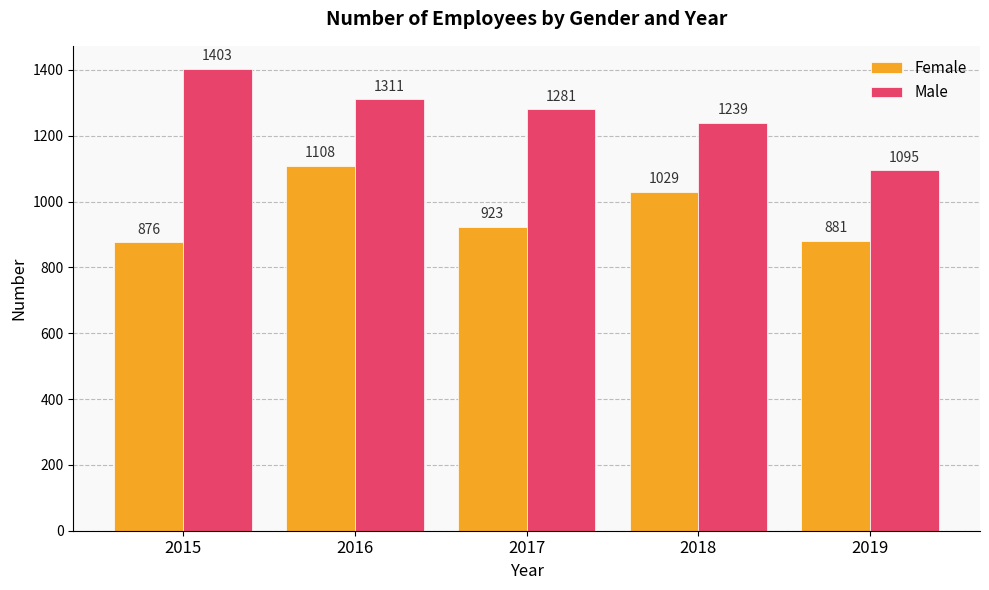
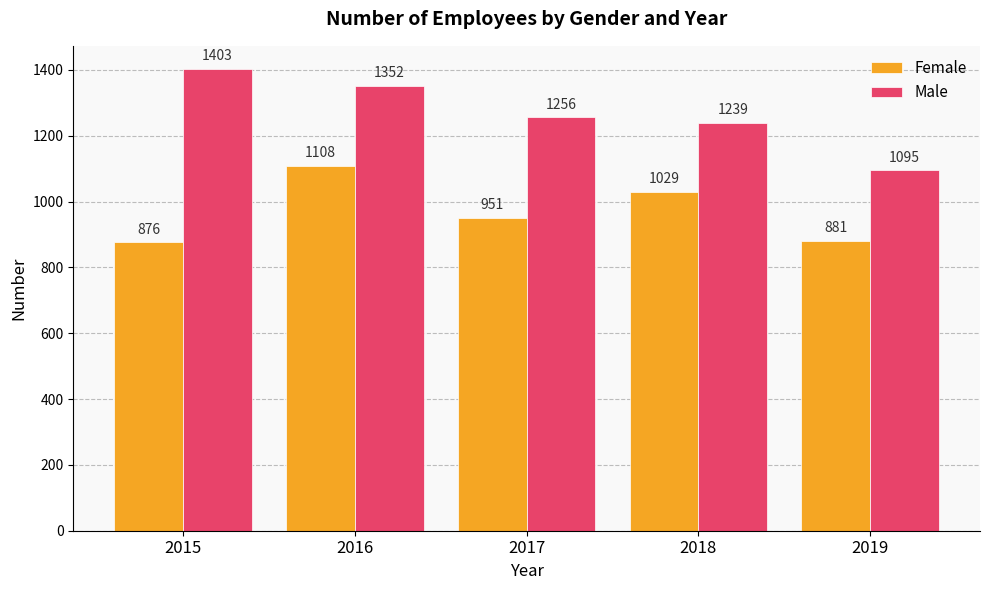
Male, 2016: 1311 -> 1352
Female, 2017: 923 -> 951
Male, 2017: 1281 -> 1256
